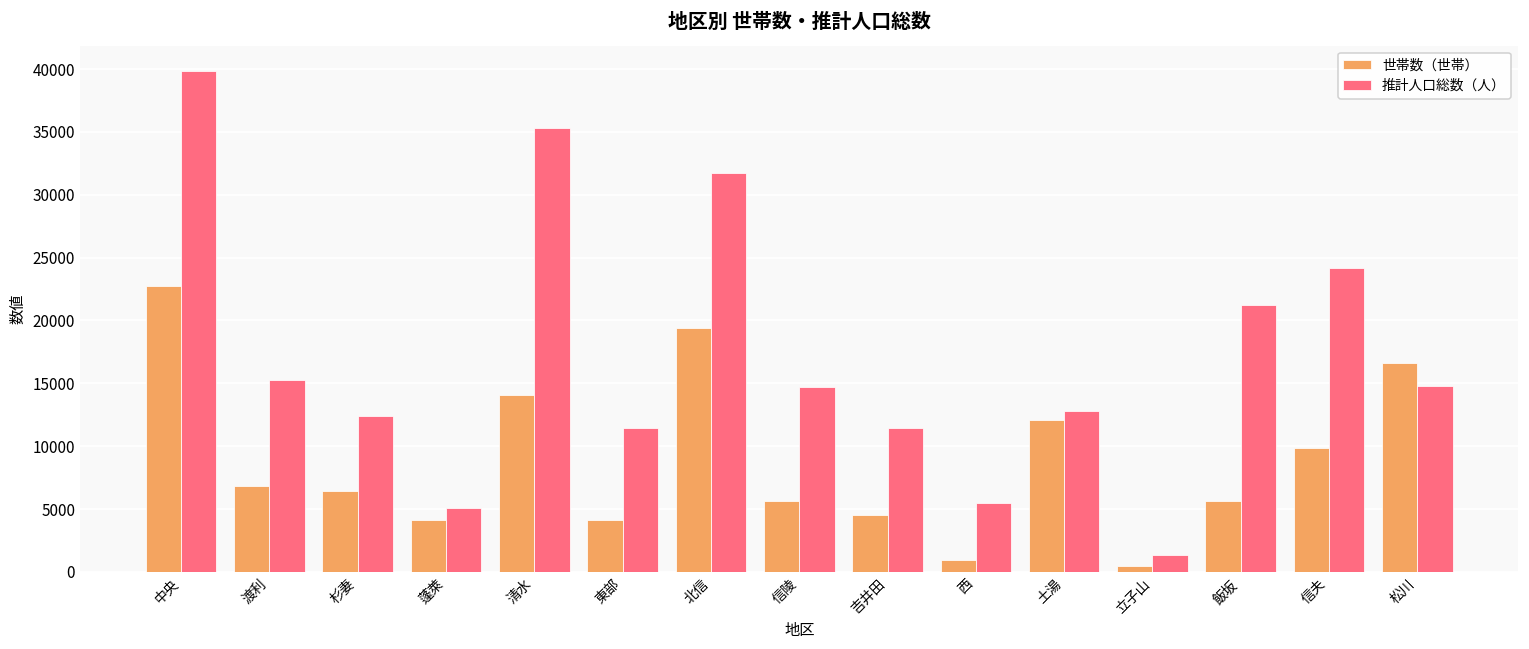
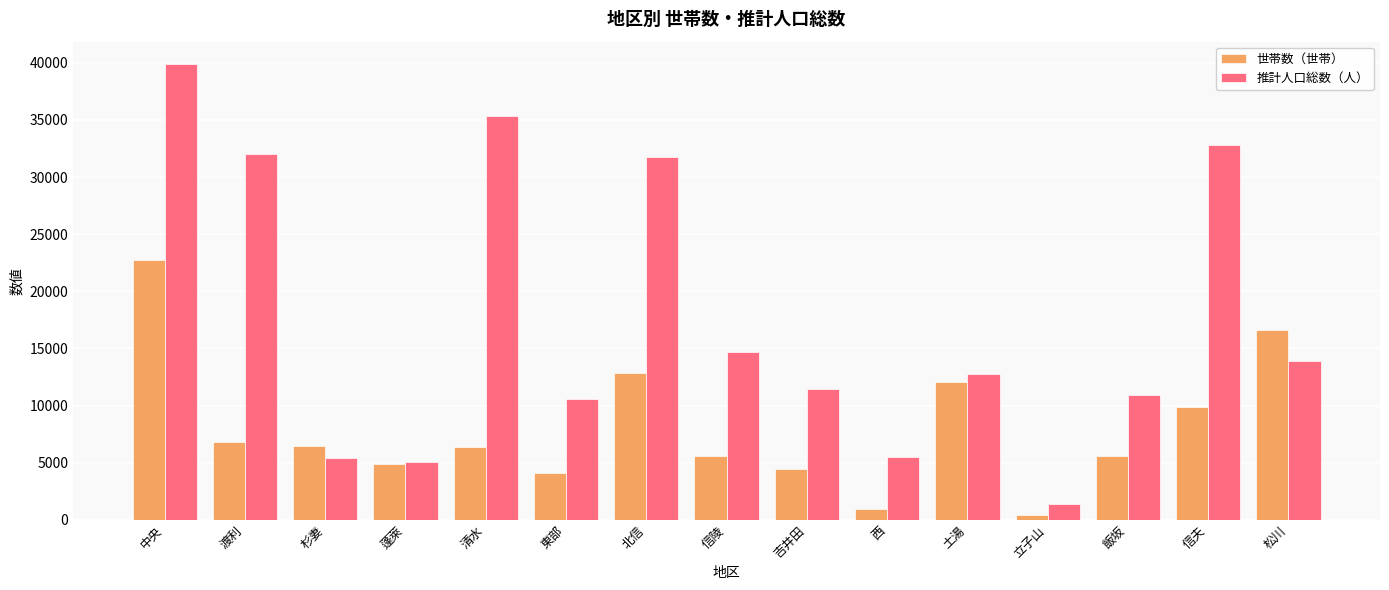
推計人口総数（人）, 渡利: 15300 -> 32000
推計人口総数（人）, 杉妻: 12400 -> 5400
世帯数（世帯）, 蓬萊: 4100 -> 4900
世帯数（世帯）, 清水: 14000 -> 6300
推計人口総数（人）, 東部: 11500 -> 10500
世帯数（世帯）, 北信: 19400 -> 12900
推計人口総数（人）, 飯坂: 21200 -> 10900
推計人口総数（人）, 信夫: 24200 -> 32800
推計人口総数（人）, 松川: 14800 -> 13900
